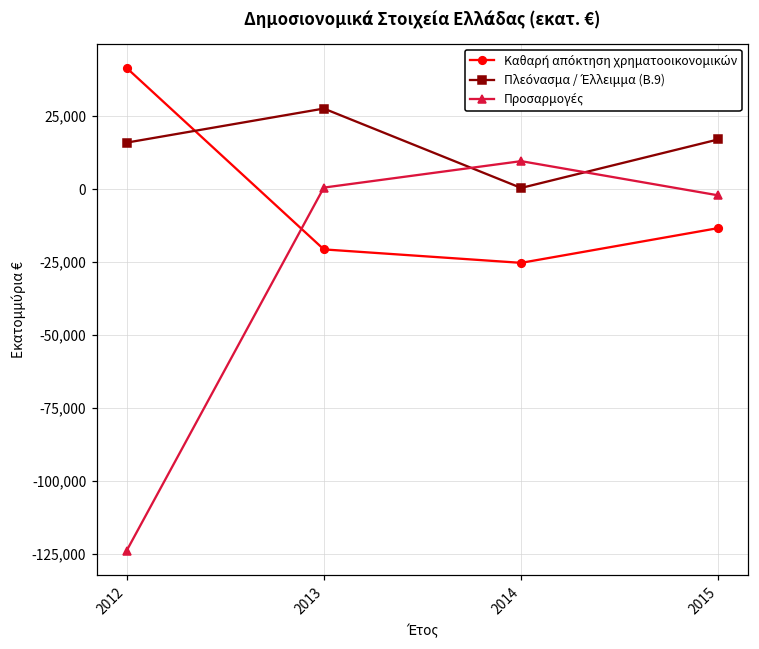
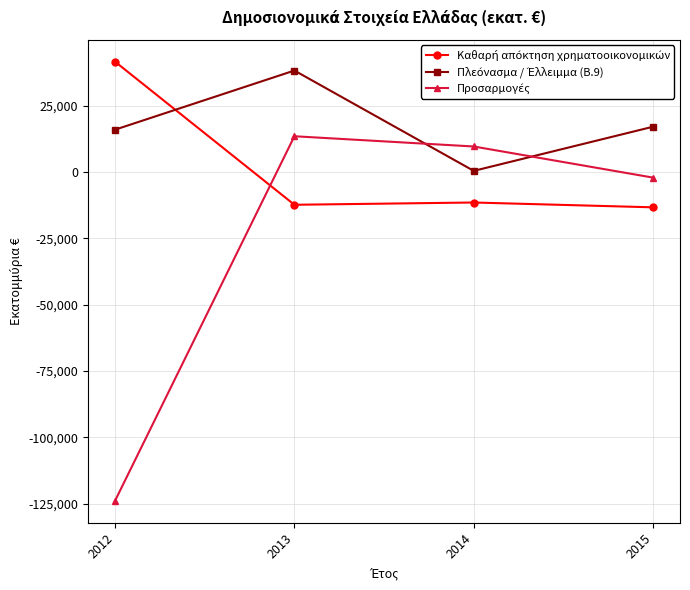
Καθαρή απόκτηση χρηματοοικονομικών, 2013: -21,000 -> -12,000
Πλεόνασμα / Έλλειμμα (B.9), 2013: 28,000 -> 38,000
Προσαρμογές, 2013: 1,000 -> 13,000
Καθαρή απόκτηση χρηματοοικονομικών, 2014: -25,000 -> -12,000
